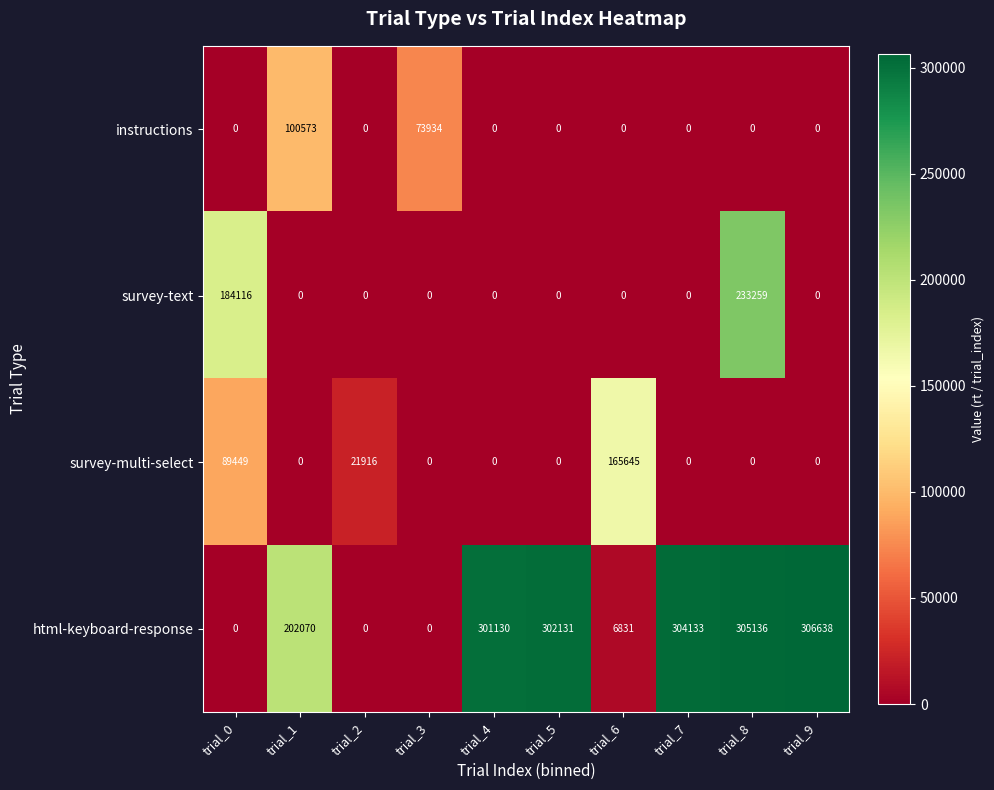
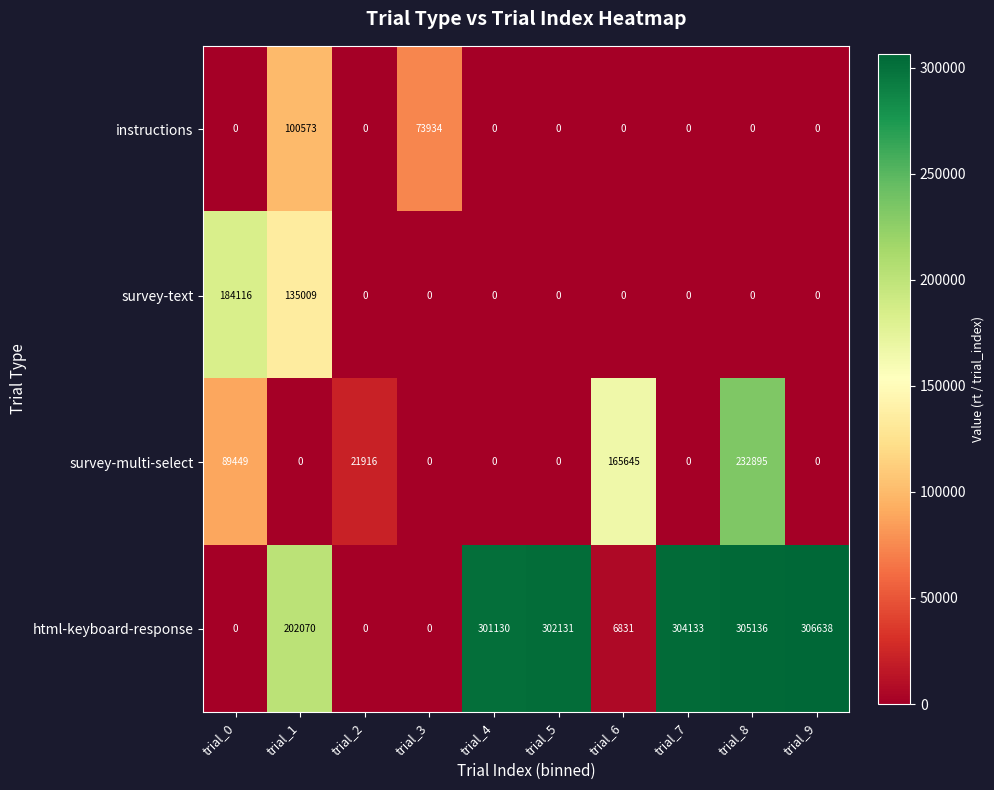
survey-text, trial_1: 0 -> 135009
survey-text, trial_8: 233259 -> 0
survey-multi-select, trial_8: 0 -> 232895
